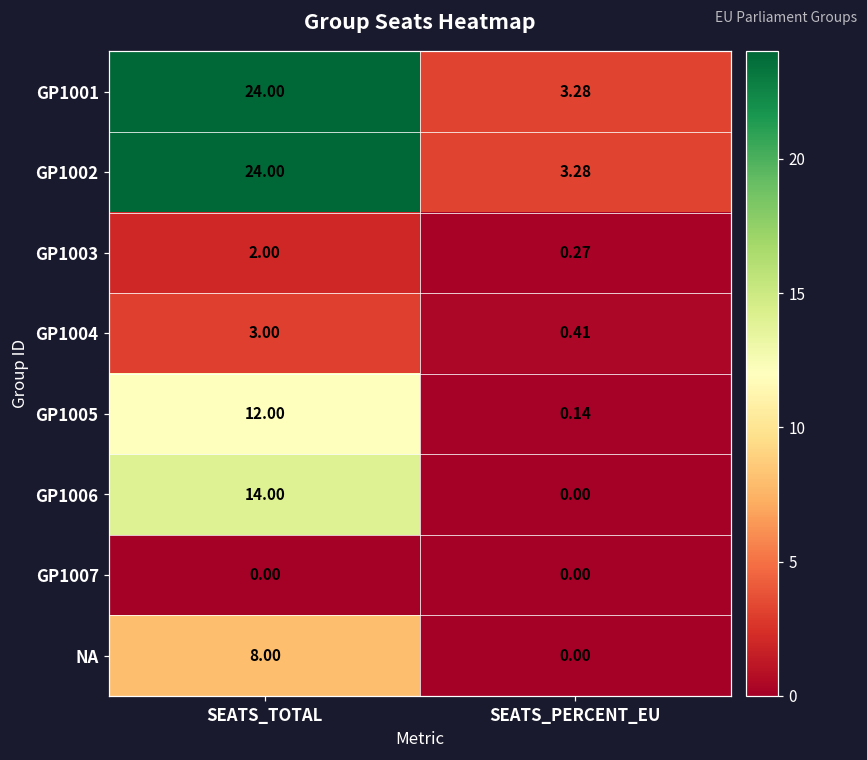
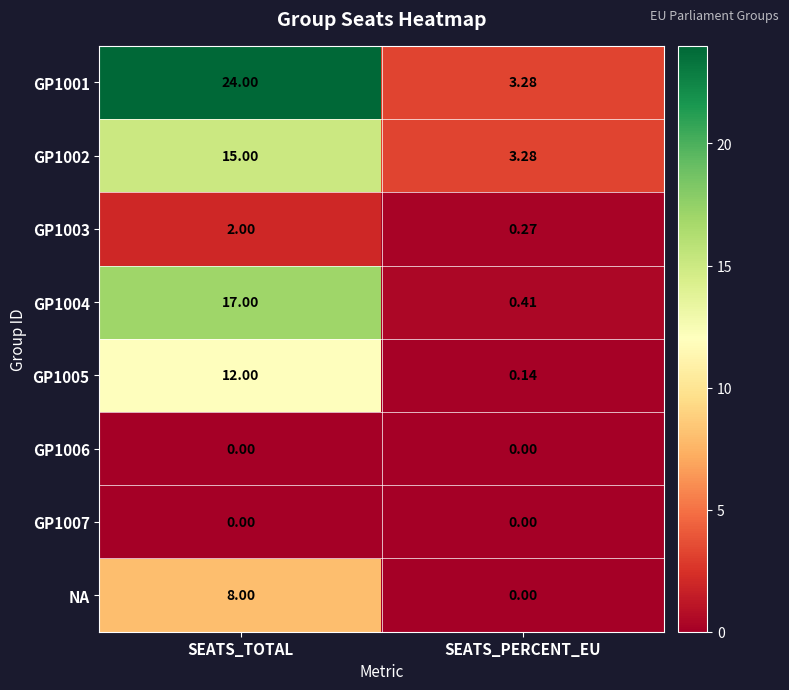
GP1002, SEATS_TOTAL: 24.00 -> 15.00
GP1004, SEATS_TOTAL: 3.00 -> 17.00
GP1006, SEATS_TOTAL: 14.00 -> 0.00
